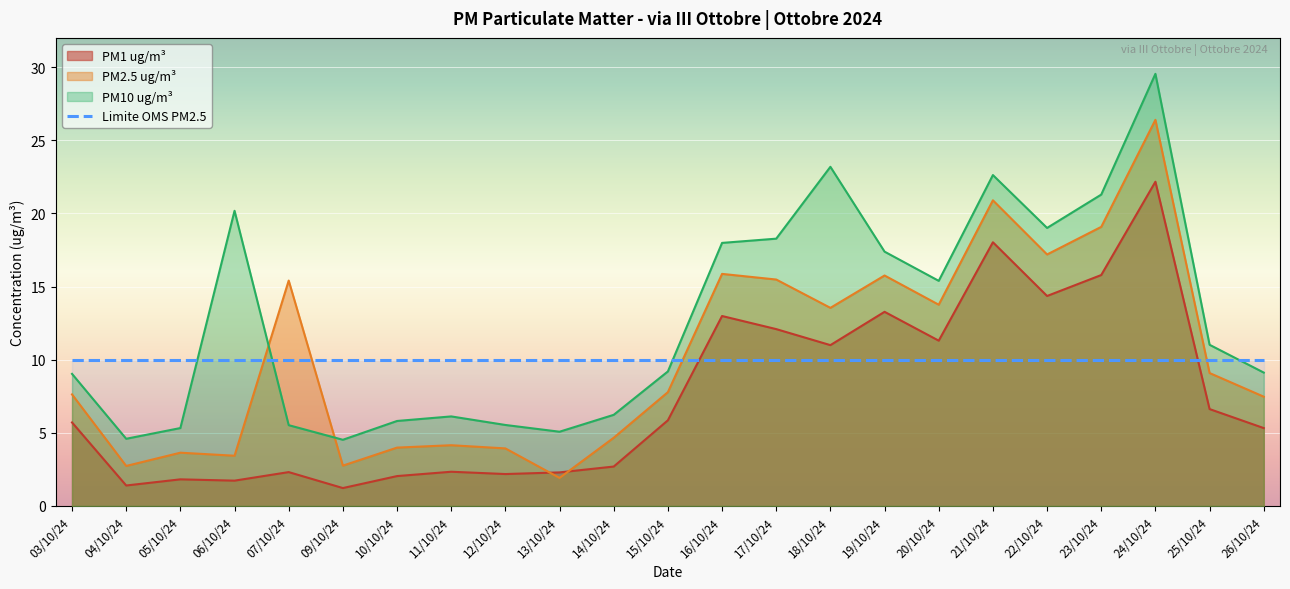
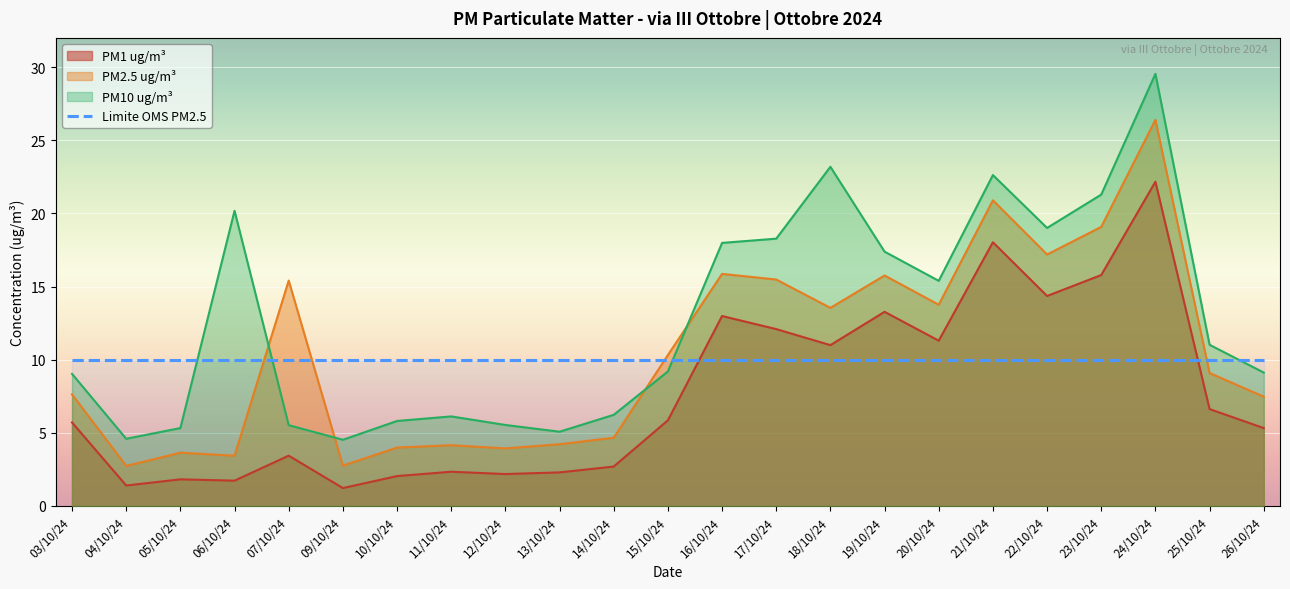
PM1 ug/m³, 07/10/24: 2.3 -> 3.4
PM2.5 ug/m³, 13/10/24: 1.9 -> 4.2
PM2.5 ug/m³, 15/10/24: 7.8 -> 10.3
